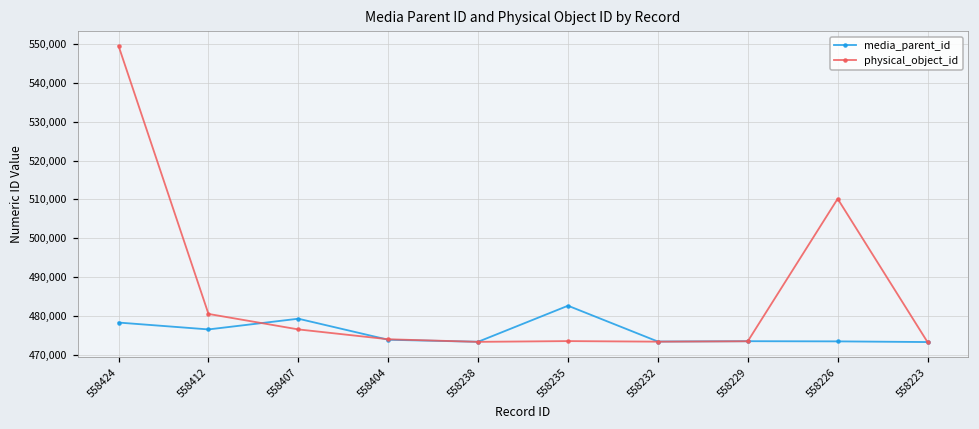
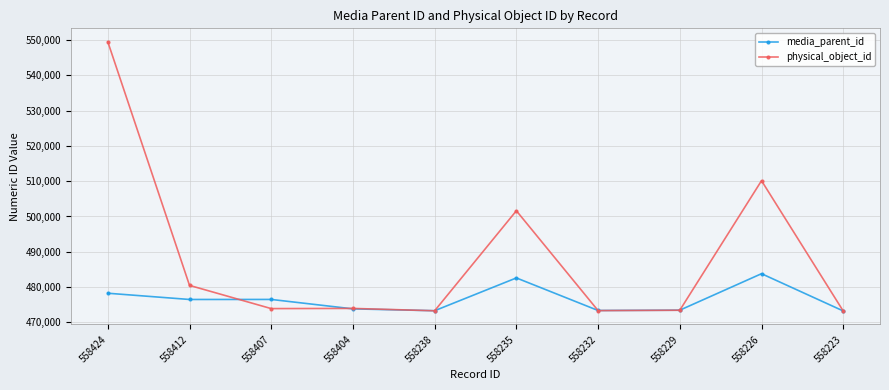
media_parent_id, 558407: 479,000 -> 476,000
physical_object_id, 558407: 476,000 -> 474,000
physical_object_id, 558235: 473,000 -> 502,000
media_parent_id, 558226: 473,000 -> 484,000
